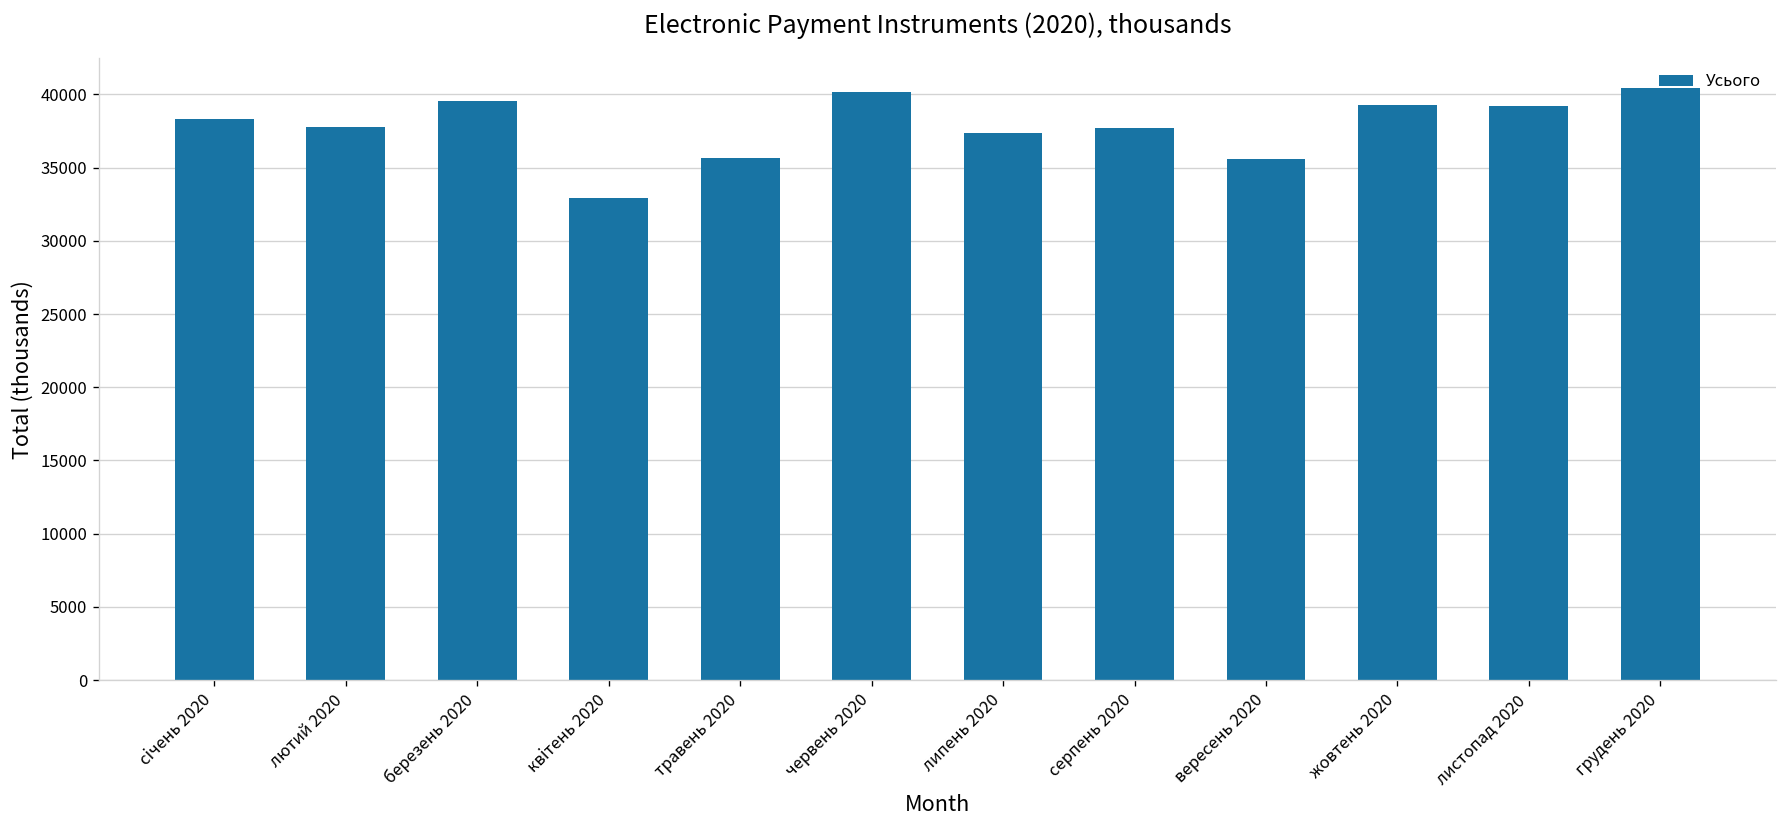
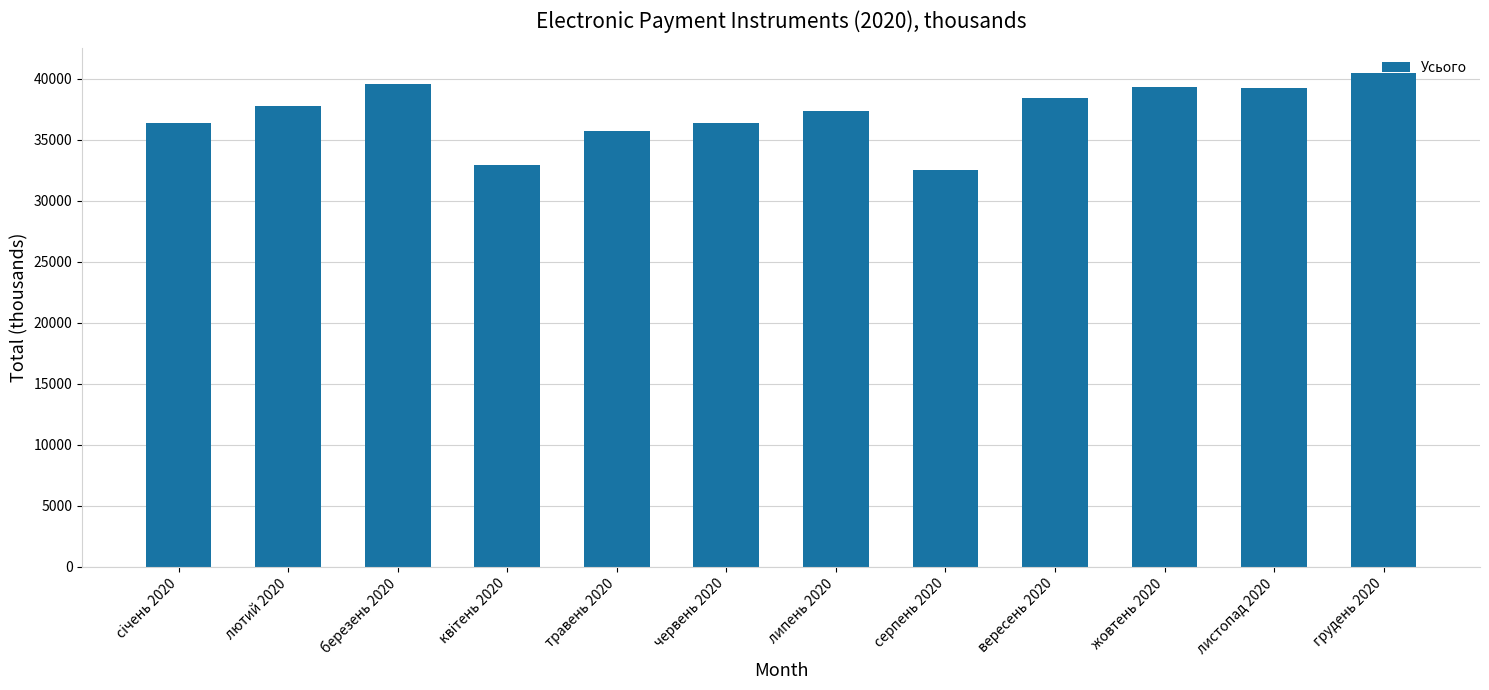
січень 2020: 38300 -> 36300
червень 2020: 40200 -> 36400
серпень 2020: 37700 -> 32500
вересень 2020: 35600 -> 38400
